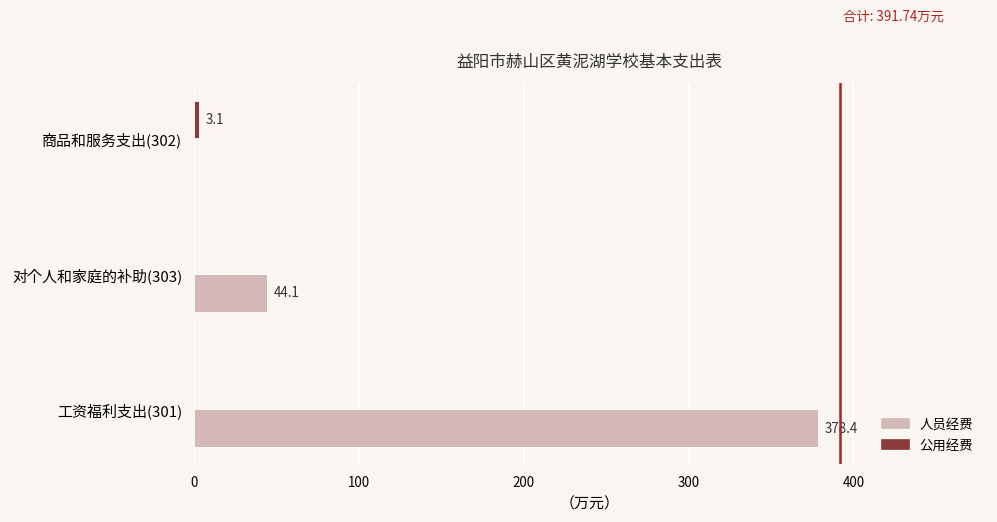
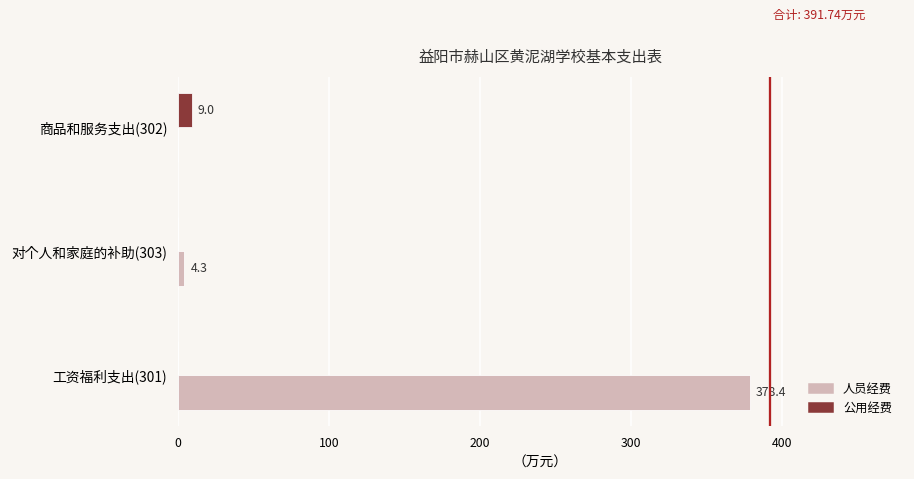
公用经费, 商品和服务支出(302): 3.1 -> 9.0
人员经费, 对个人和家庭的补助(303): 44.1 -> 4.3
